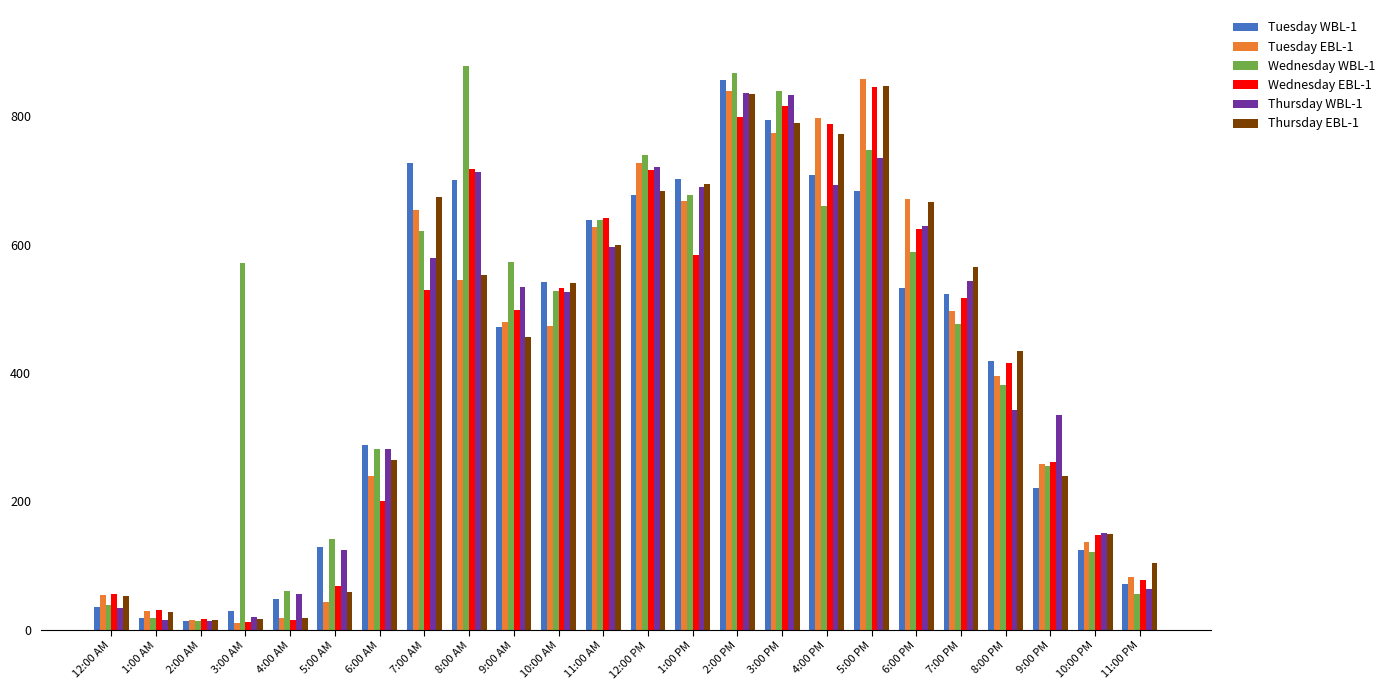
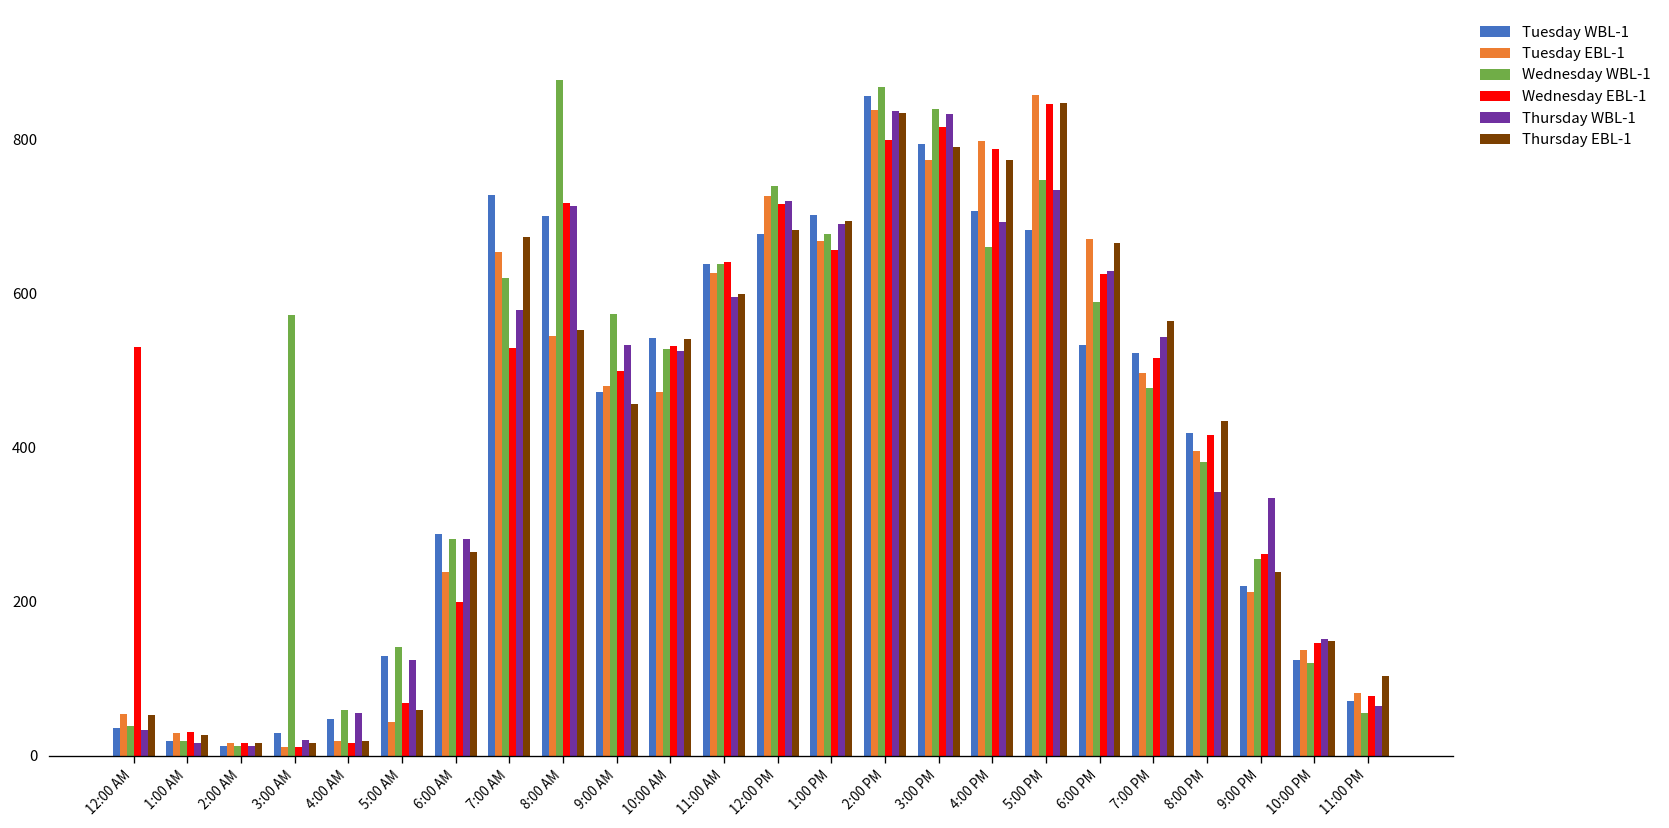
Wednesday EBL-1, 12:00 AM: 60 -> 530
Wednesday EBL-1, 1:00 PM: 580 -> 660
Tuesday EBL-1, 9:00 PM: 260 -> 210
